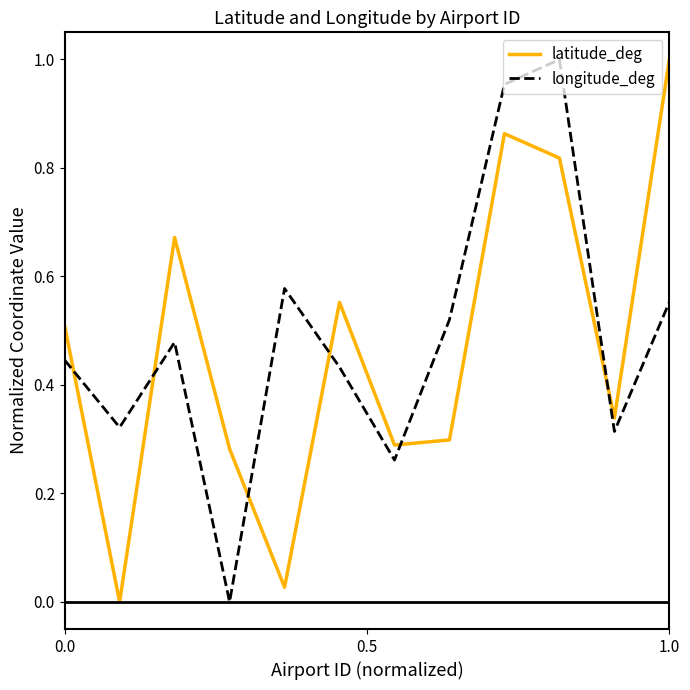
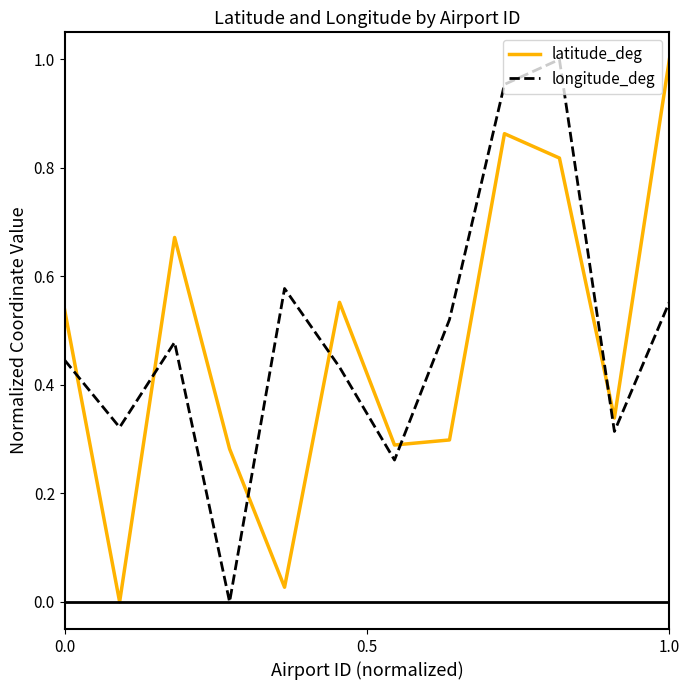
latitude_deg, 0.0: 0.51 -> 0.54
